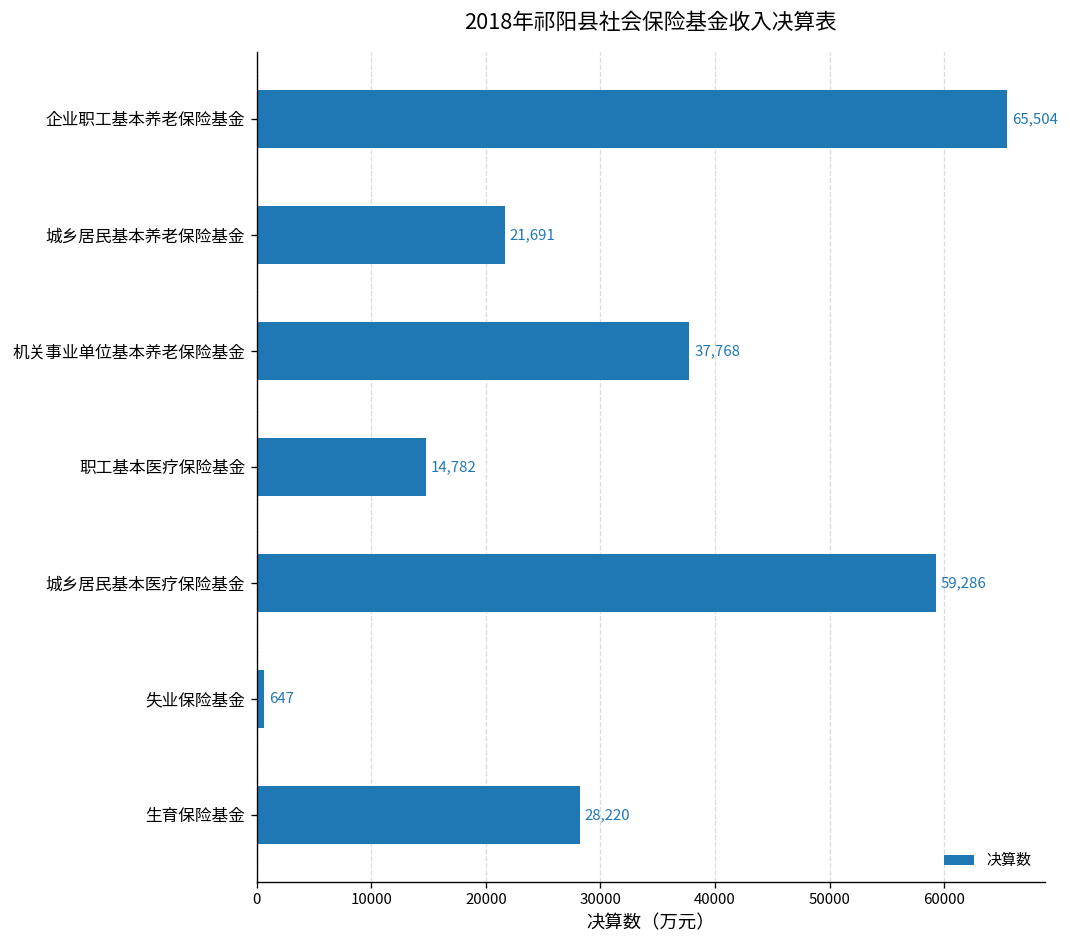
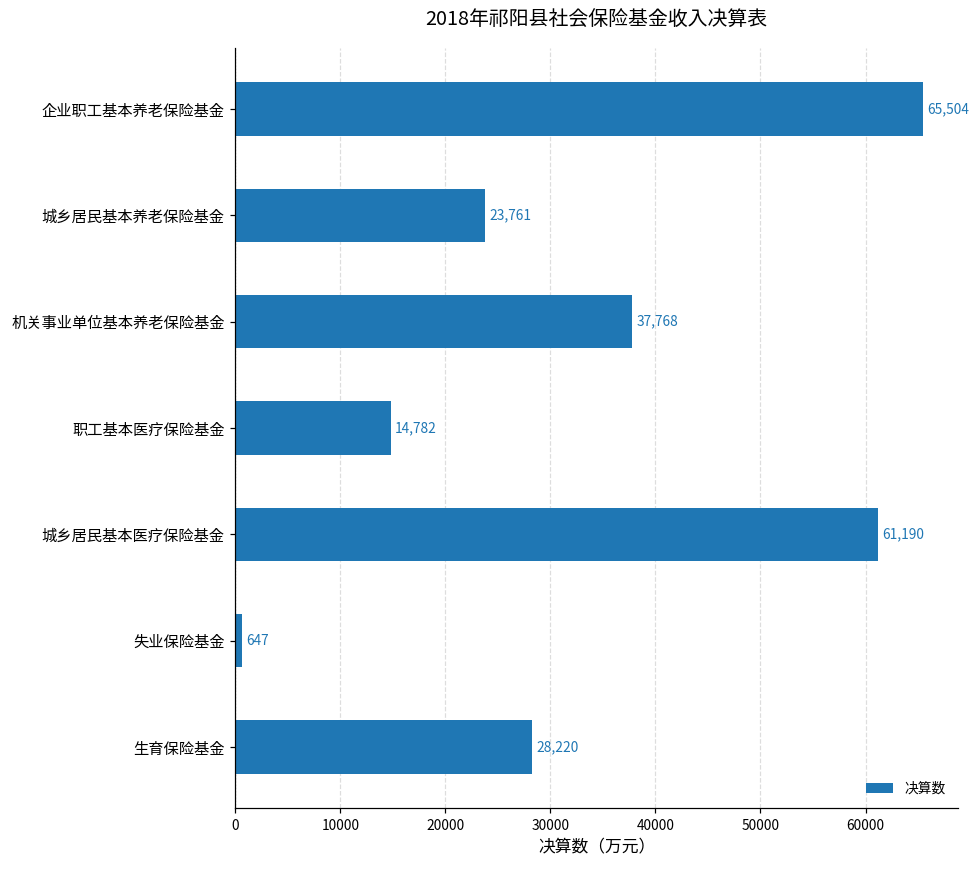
城乡居民基本养老保险基金: 21,691 -> 23,761
城乡居民基本医疗保险基金: 59,286 -> 61,190
